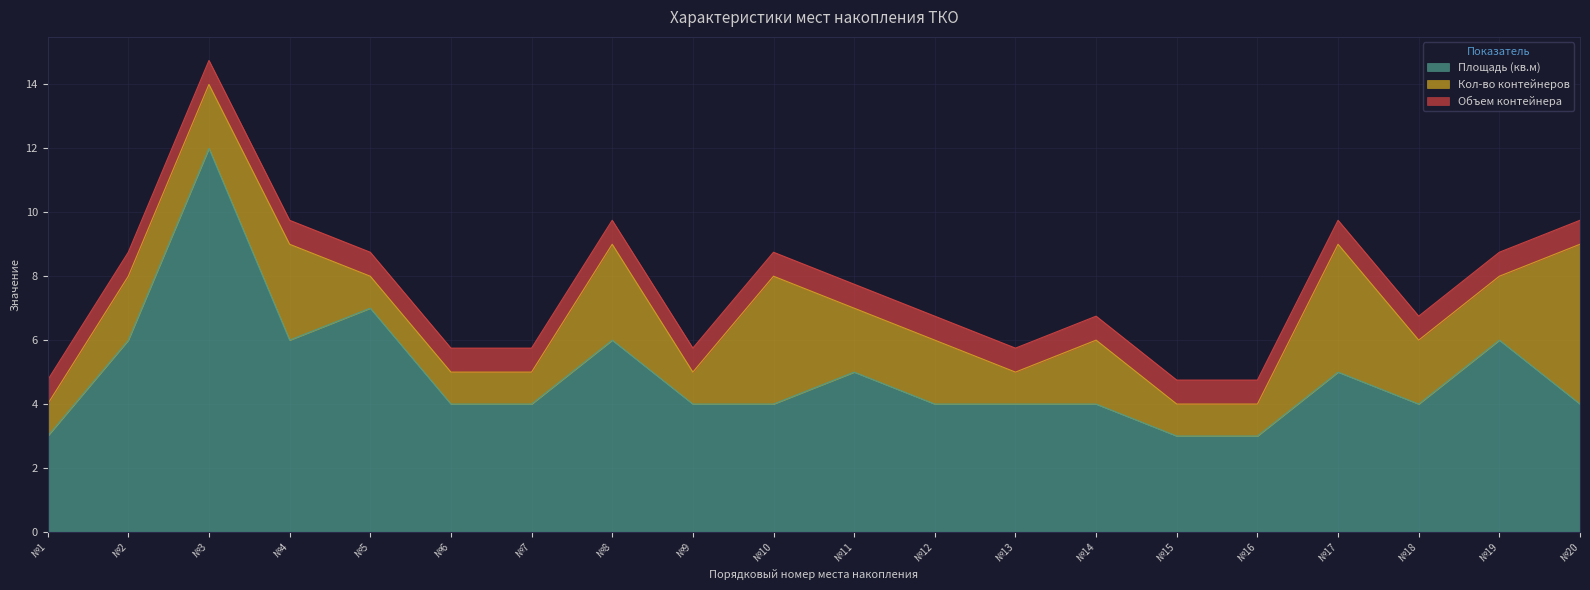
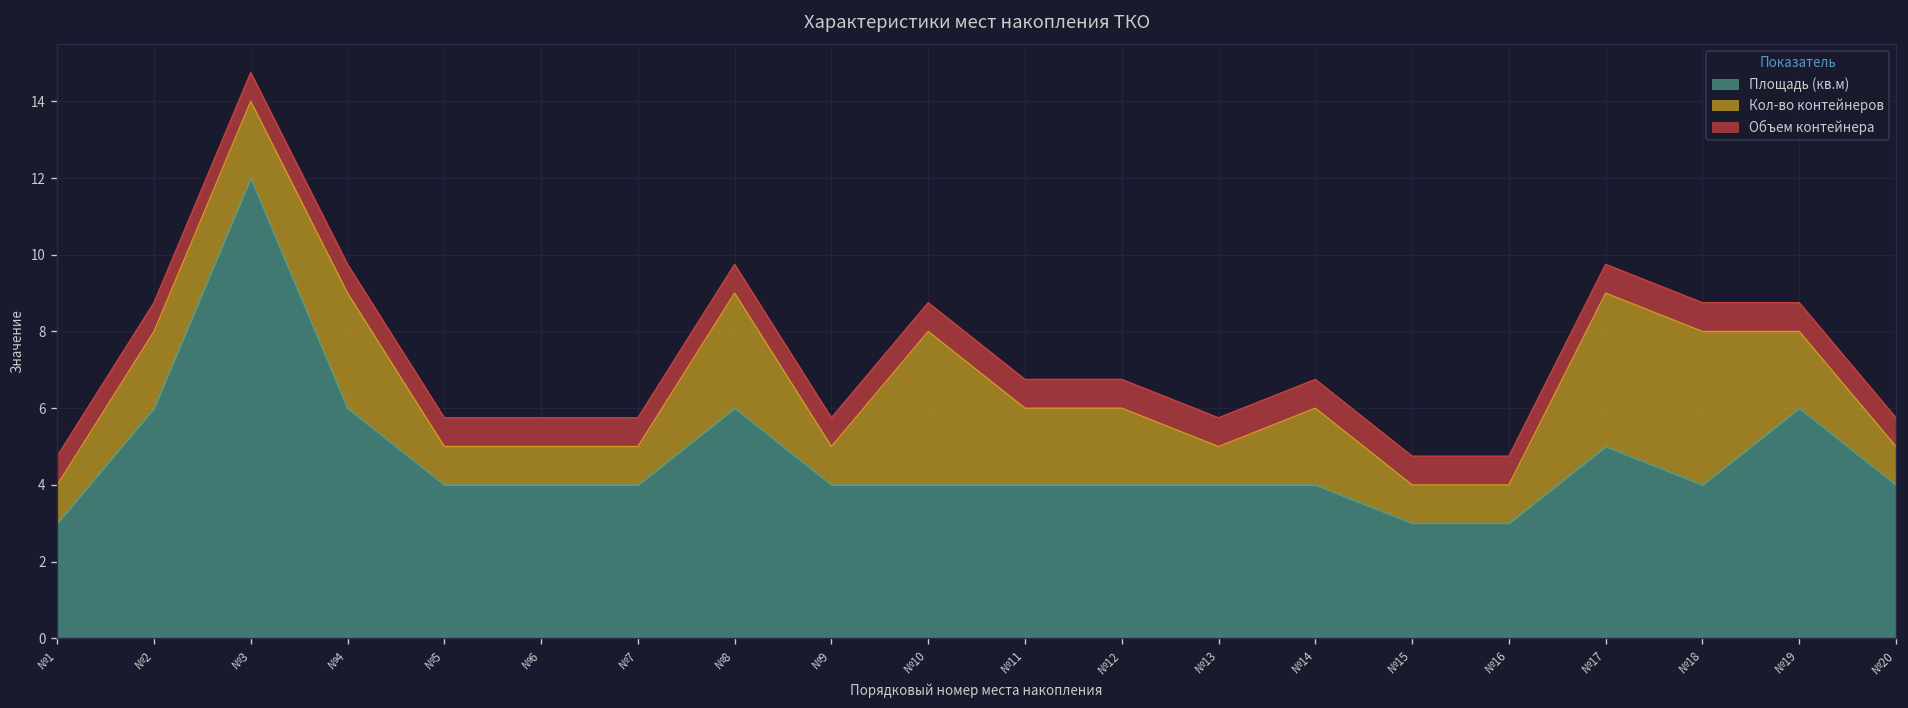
Площадь (кв.м), №5: 7 -> 4
Площадь (кв.м), №11: 5 -> 4
Кол-во контейнеров, №18: 2 -> 4
Кол-во контейнеров, №20: 5 -> 1
